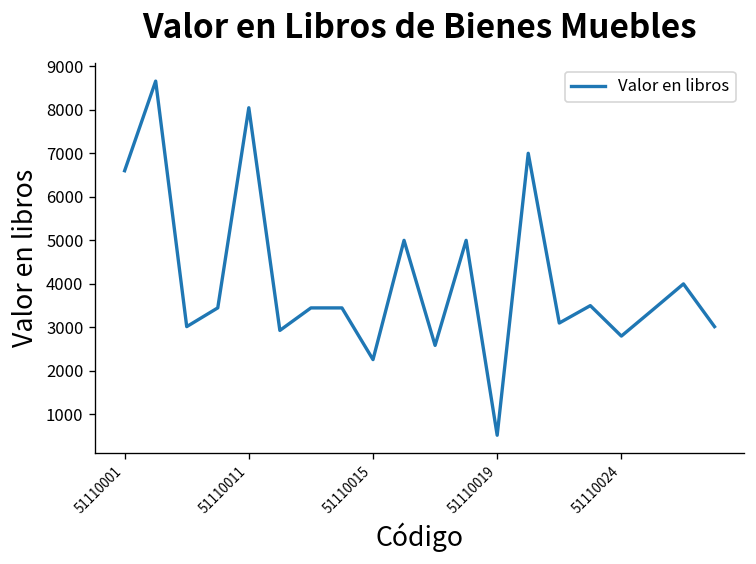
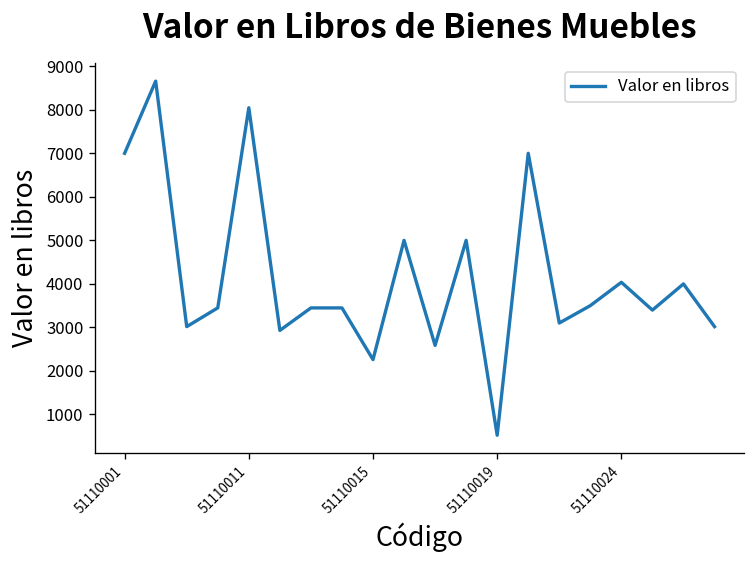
51110001: 6600 -> 7000
51110024: 2800 -> 4000
